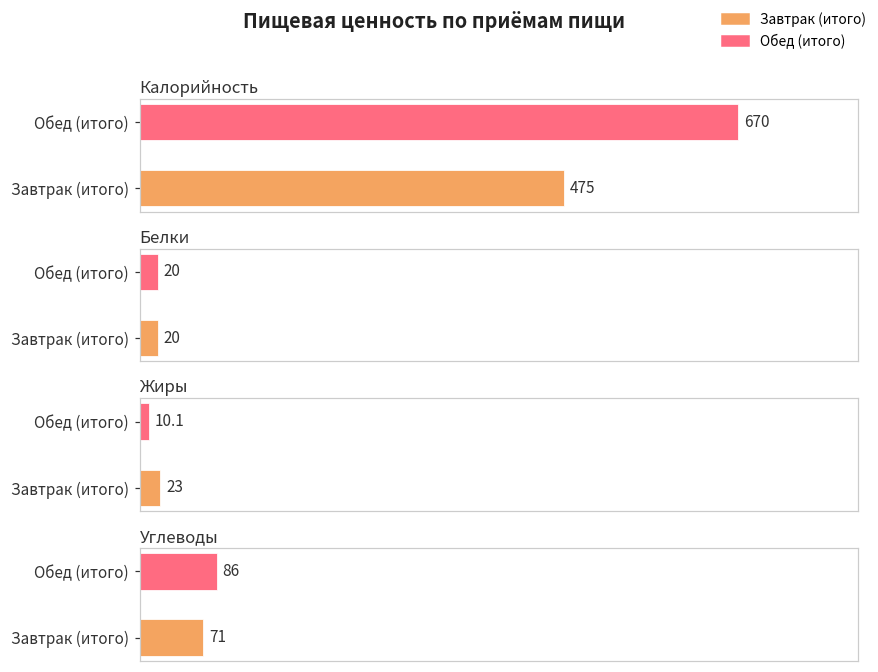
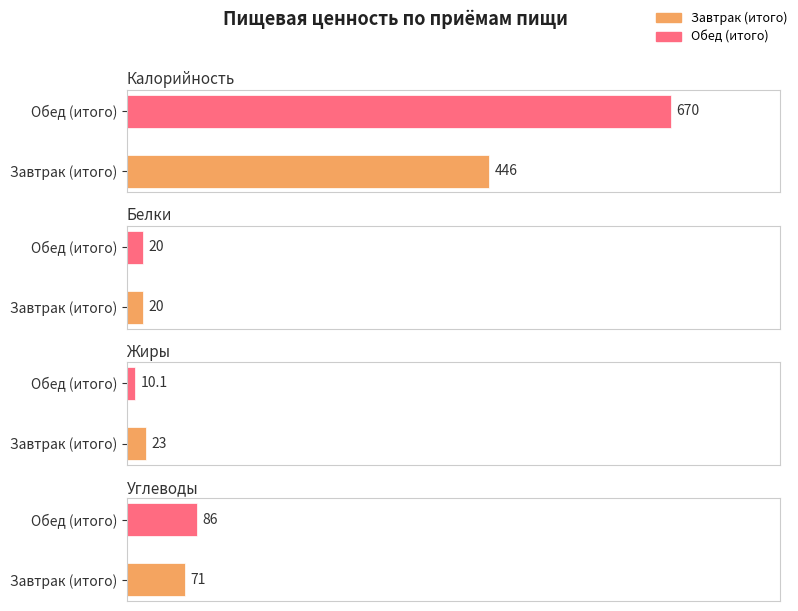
Калорийность, Завтрак (итого): 475 -> 446
